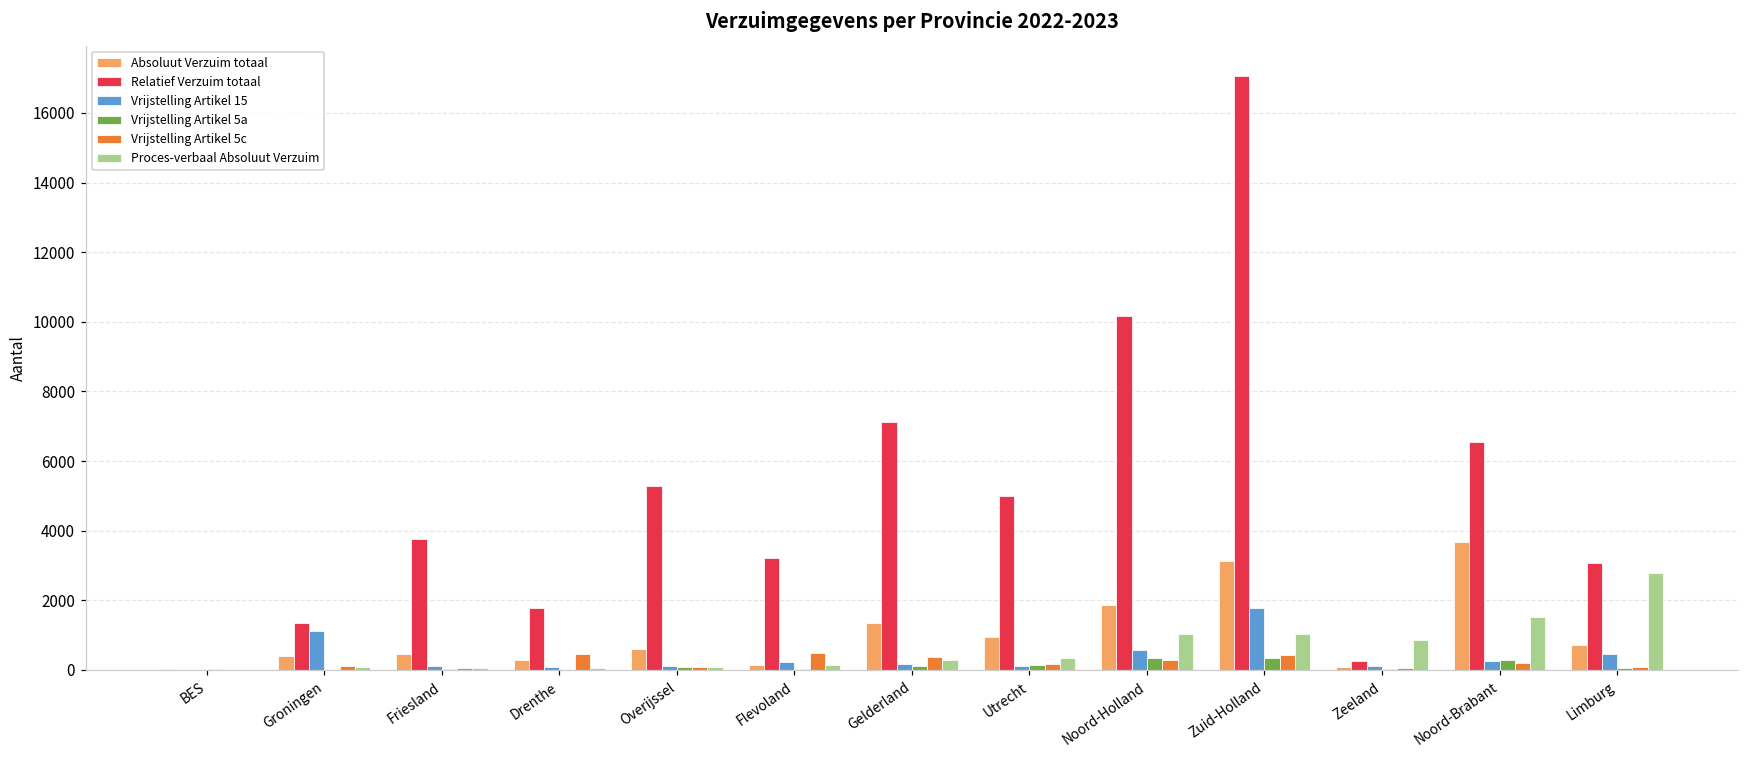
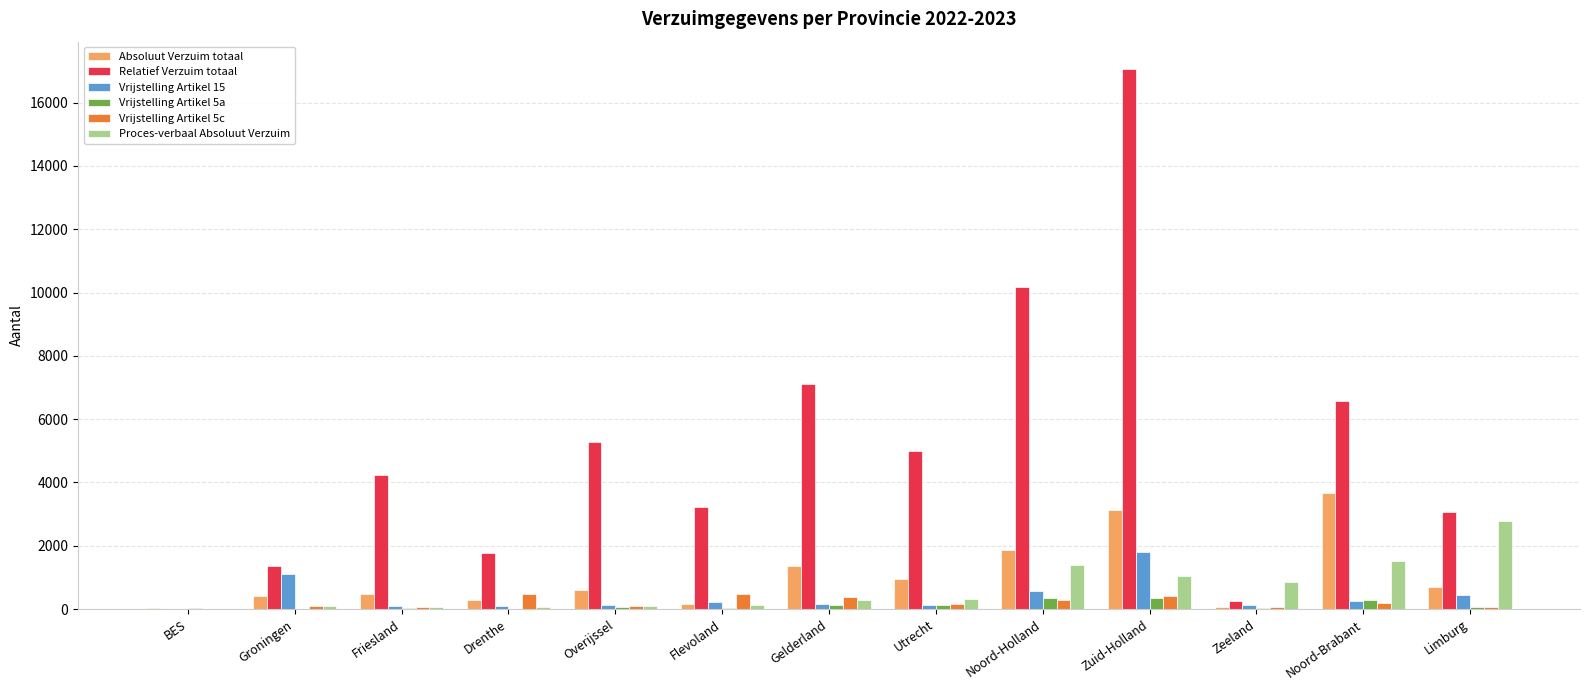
Relatief Verzuim totaal, Friesland: 3800 -> 4200
Proces-verbaal Absoluut Verzuim, Noord-Holland: 1000 -> 1400
